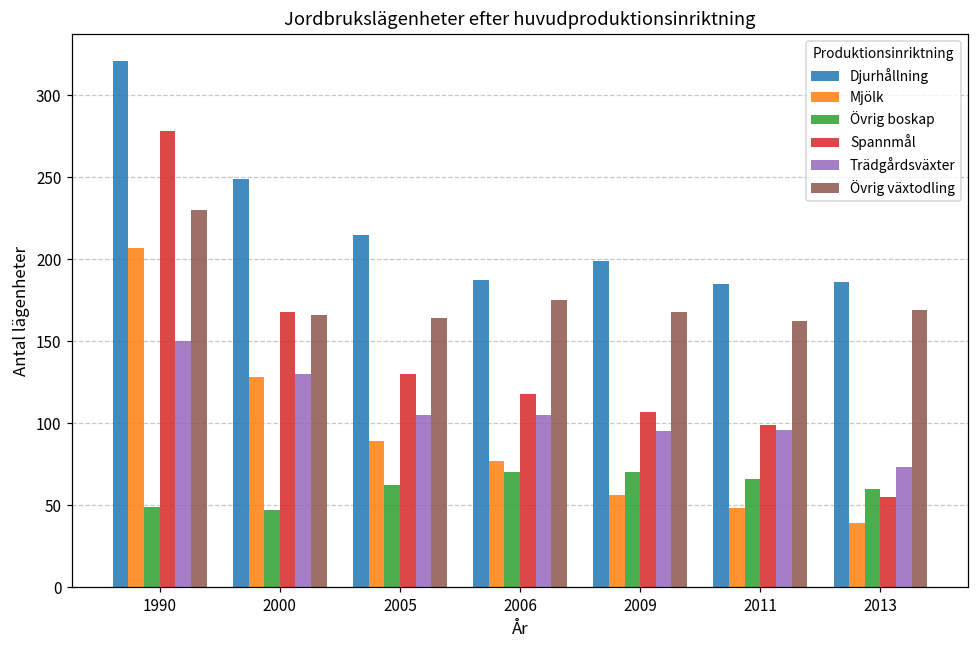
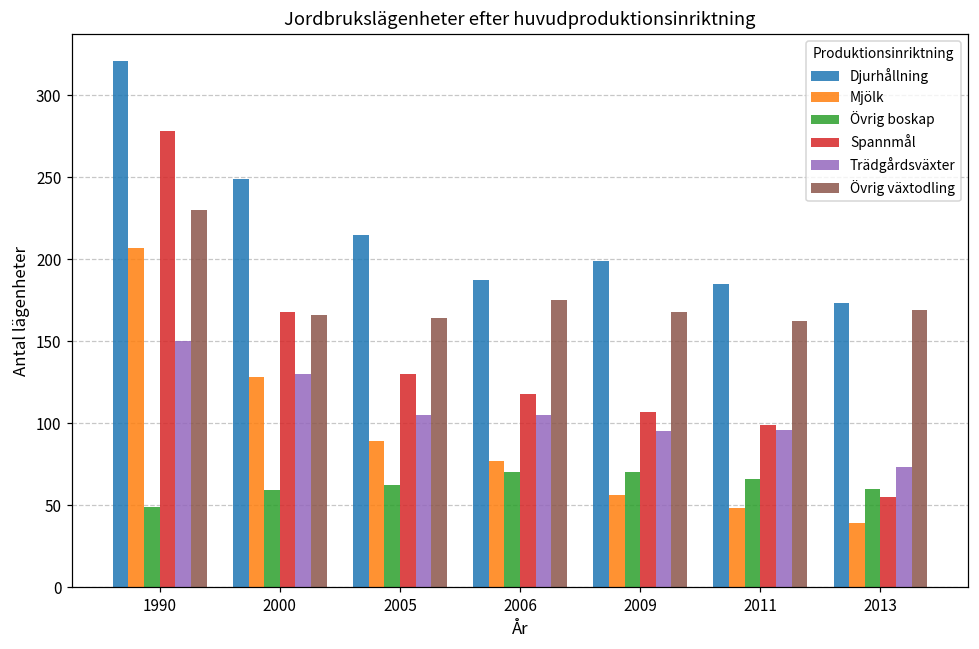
Övrig boskap, 2000: 47 -> 59
Djurhållning, 2013: 186 -> 173
